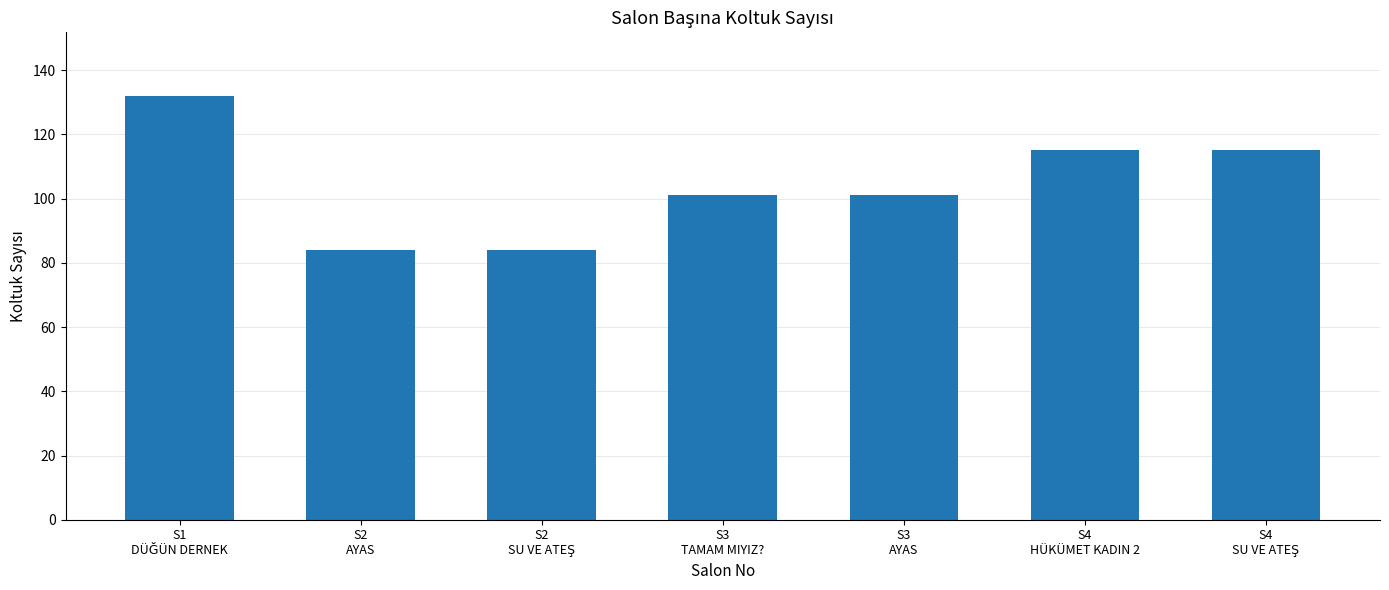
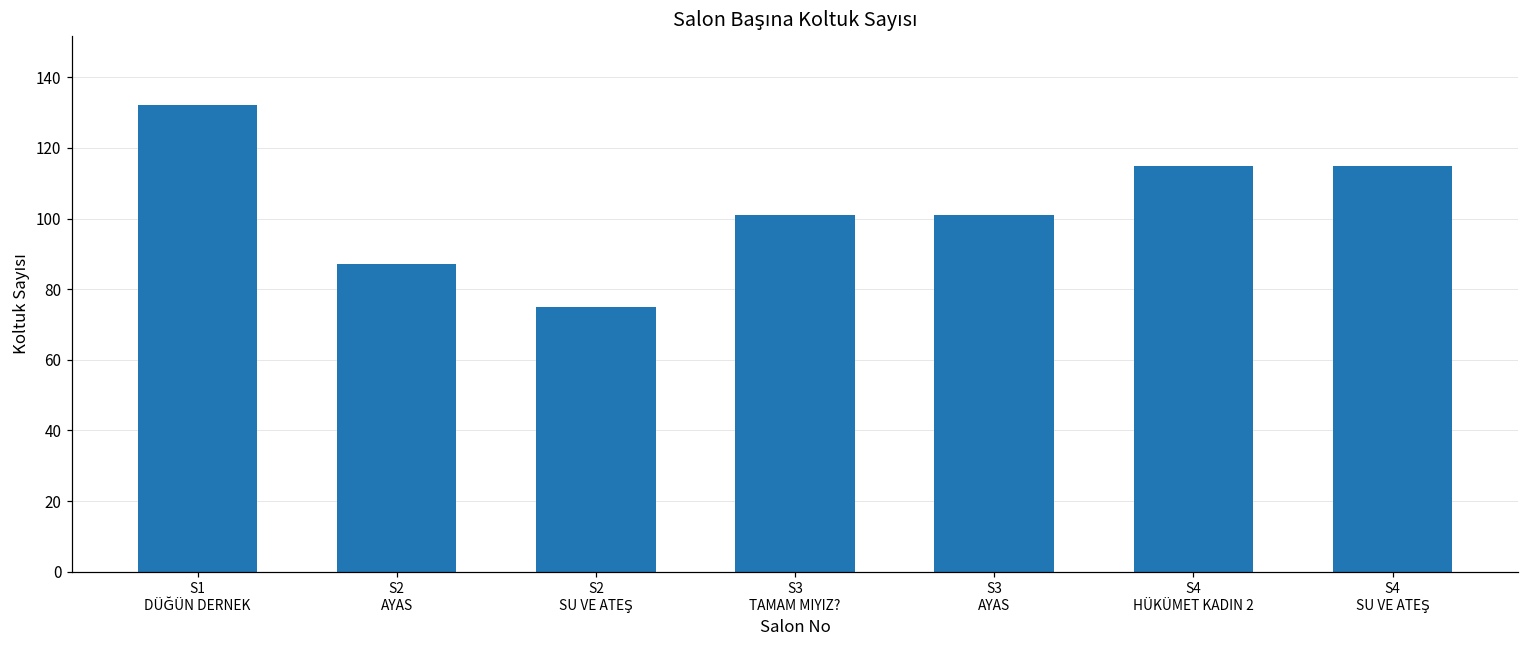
S2 AYAS: 84 -> 87
S2 SU VE ATEŞ: 84 -> 75
